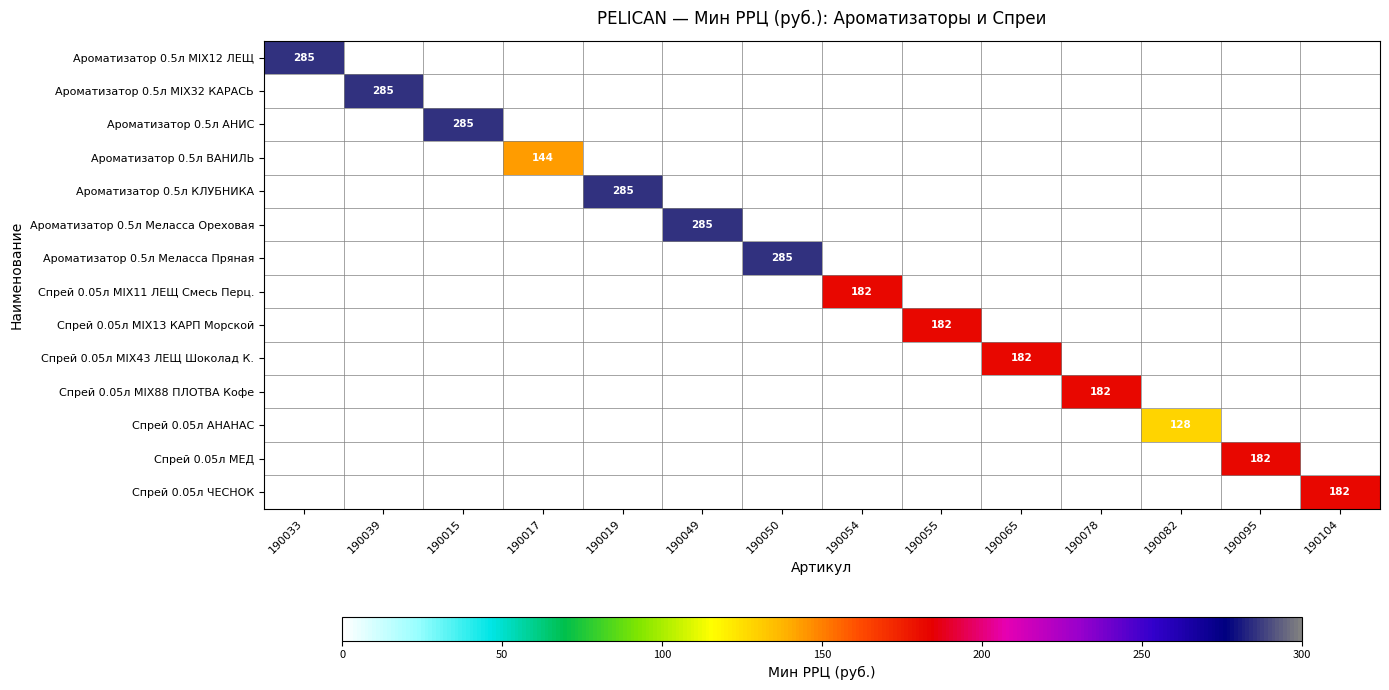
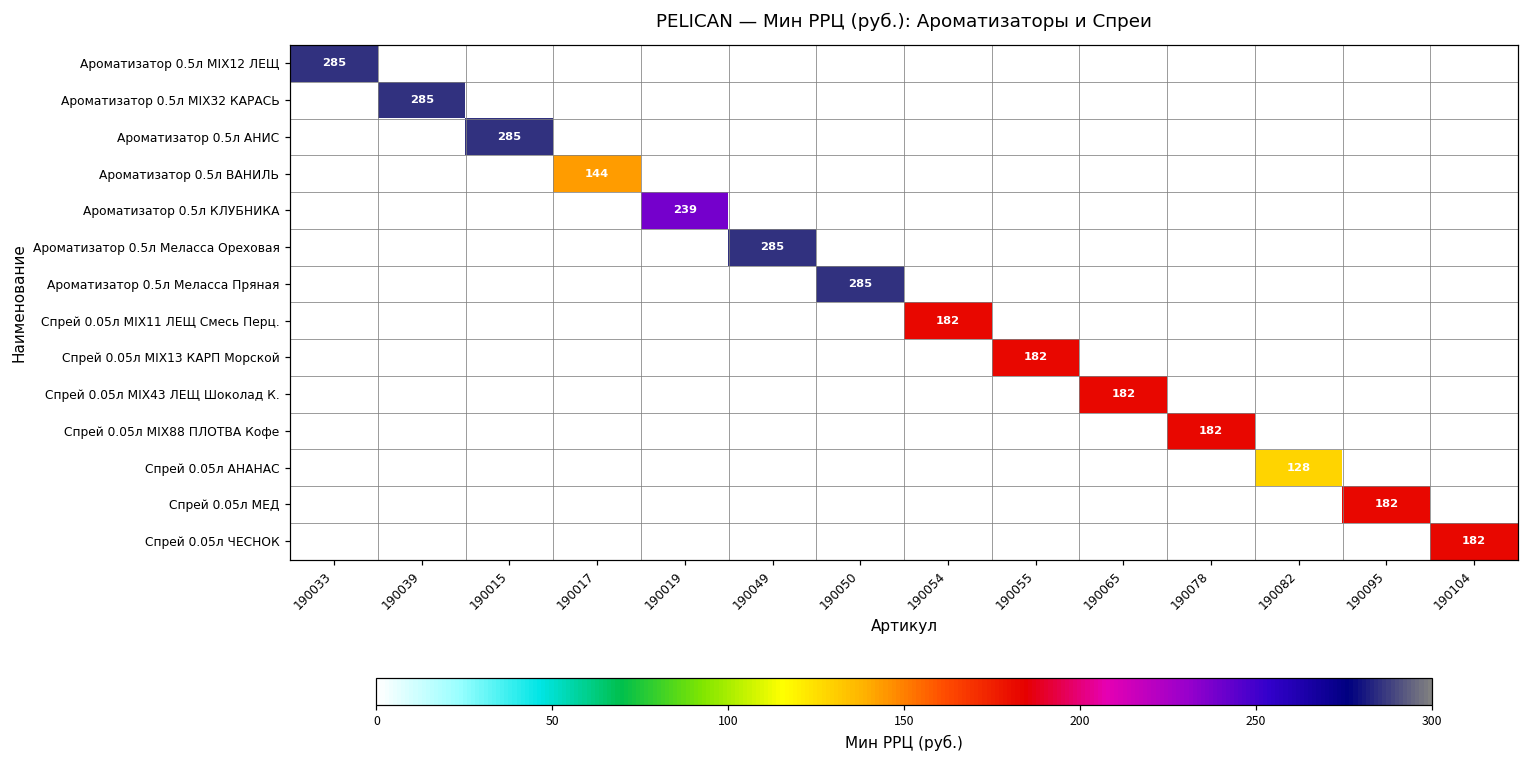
Ароматизатор 0.5л КЛУБНИКА, 190019: 285 -> 239
